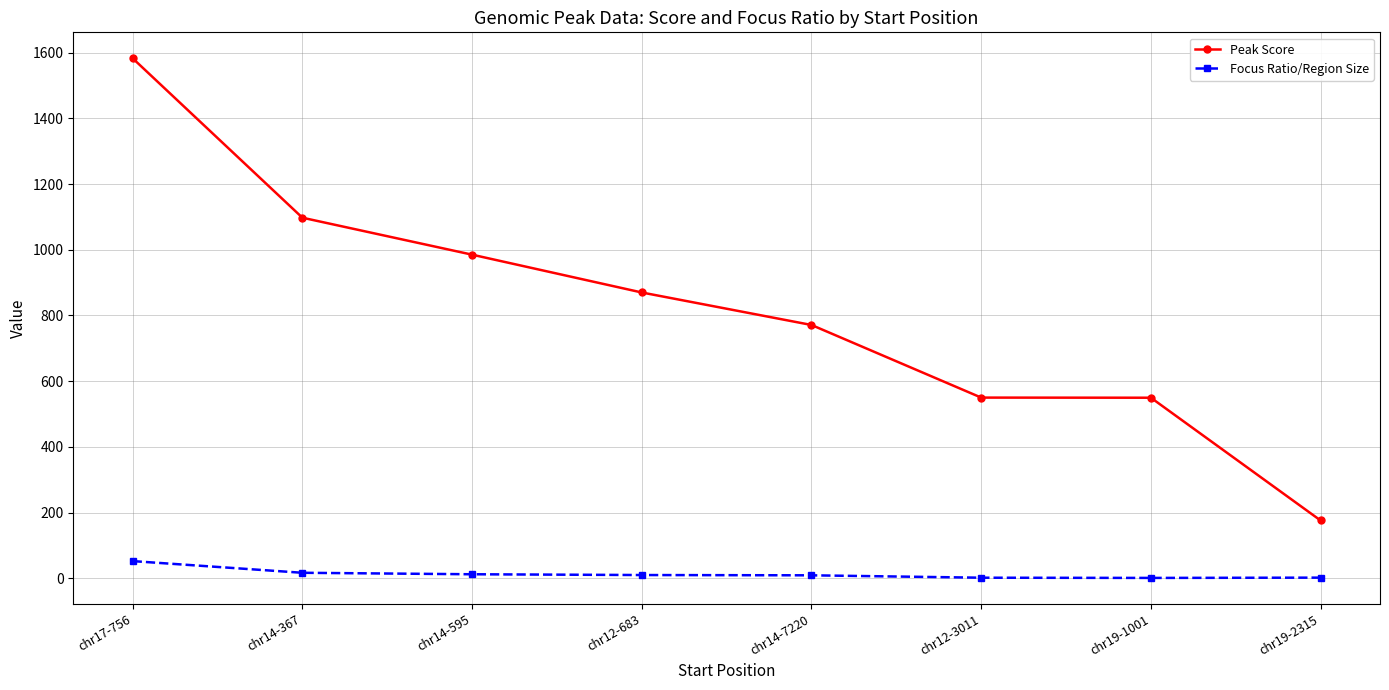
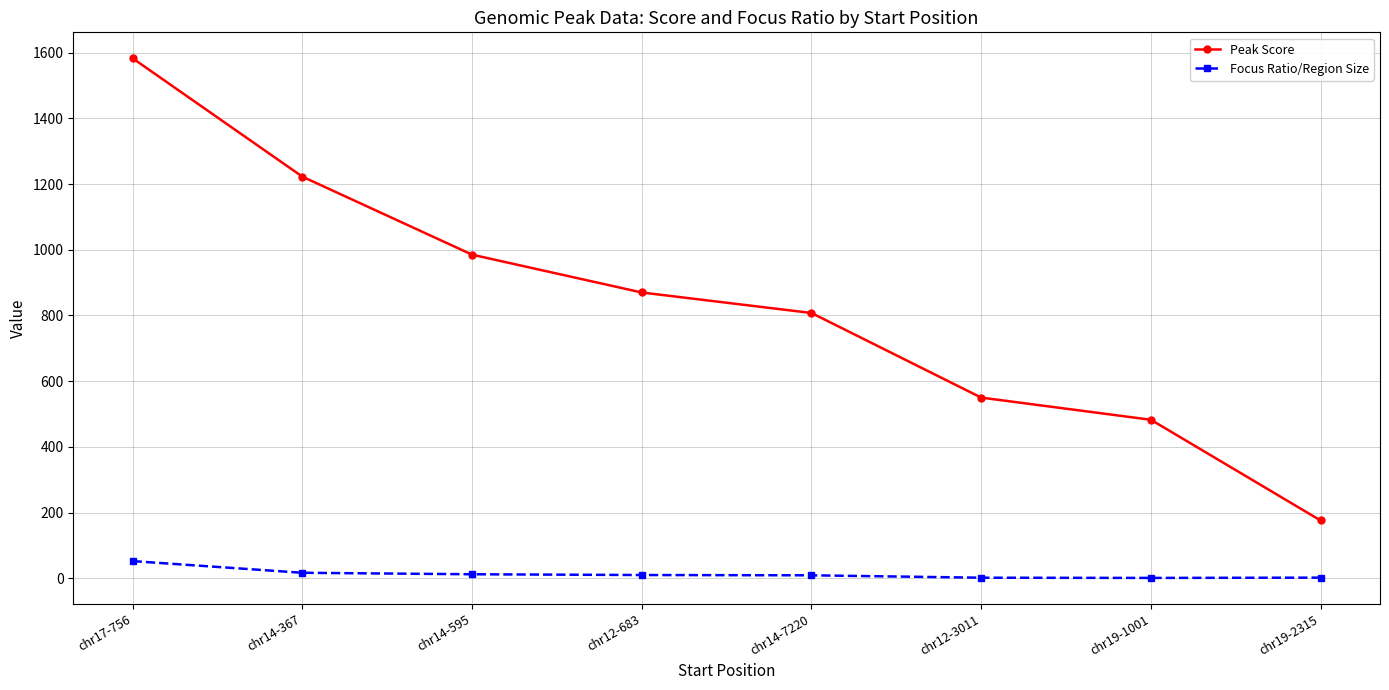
Peak Score, chr14-367: 1100 -> 1220
Peak Score, chr14-7220: 770 -> 810
Peak Score, chr19-1001: 550 -> 480
